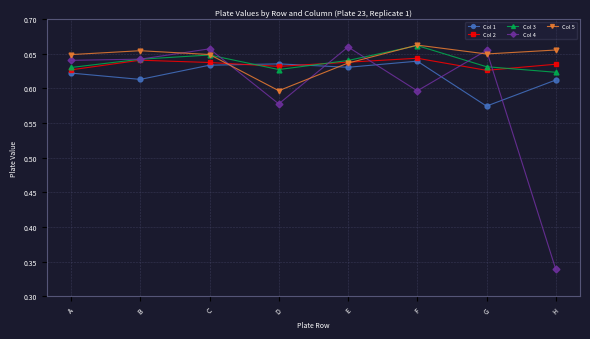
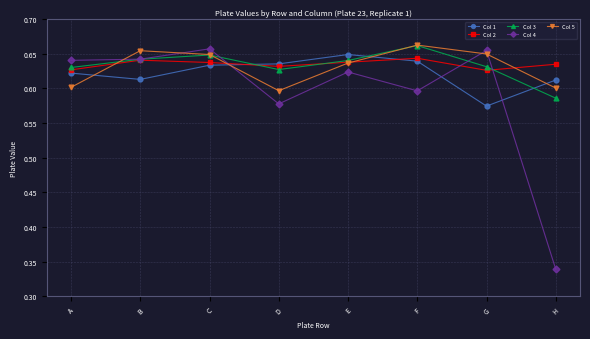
Col 5, A: 0.65 -> 0.60
Col 1, E: 0.63 -> 0.65
Col 4, E: 0.66 -> 0.62
Col 3, H: 0.62 -> 0.59
Col 5, H: 0.66 -> 0.60
